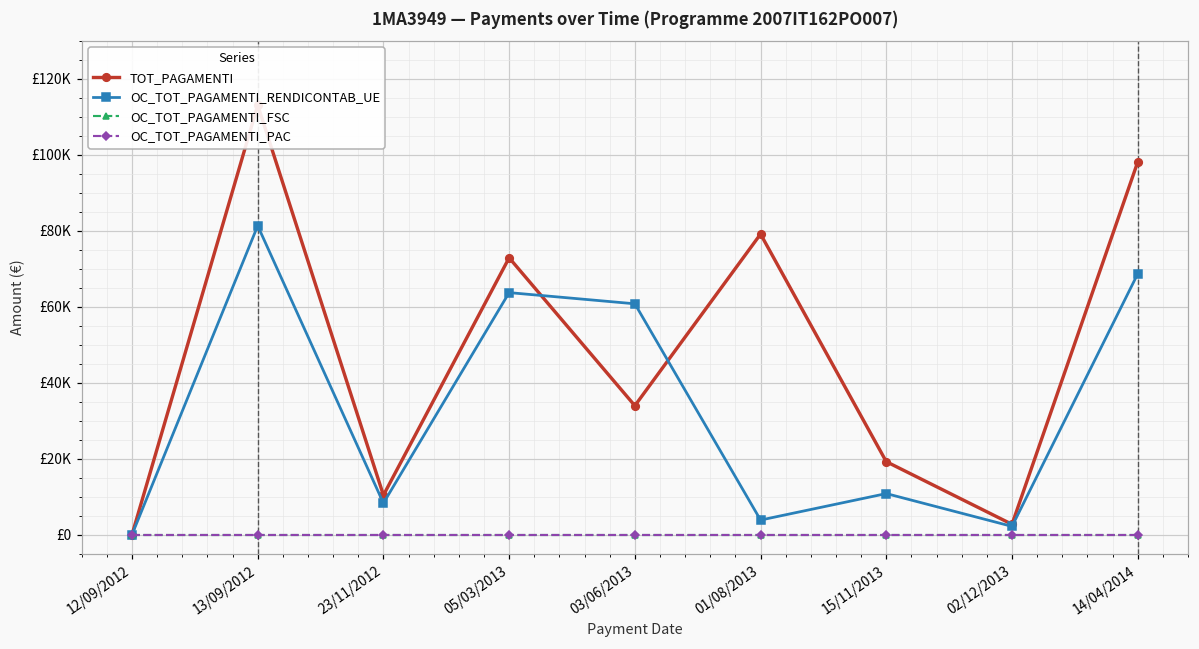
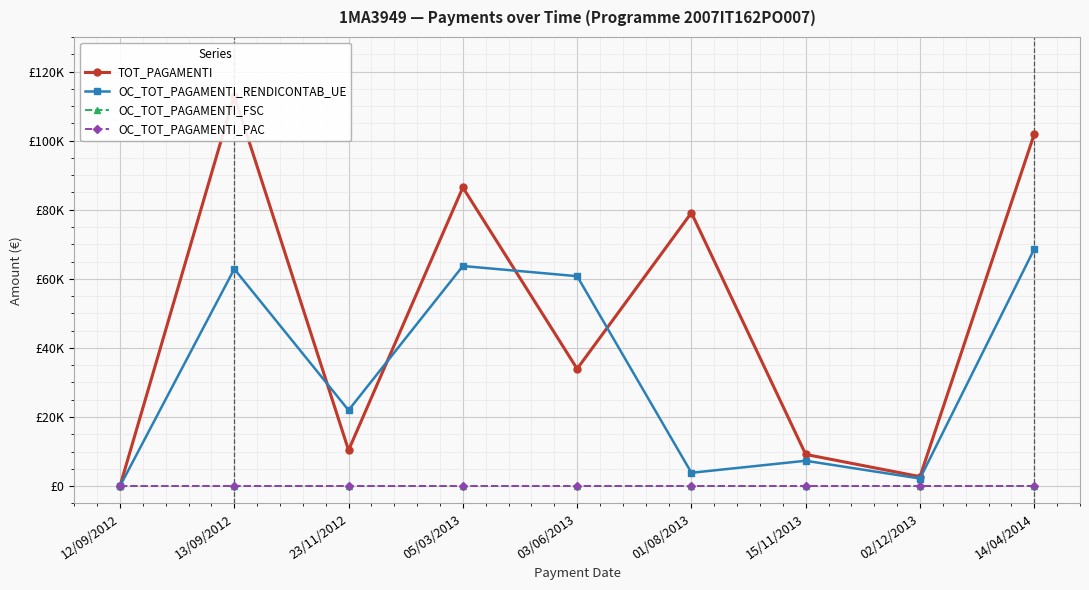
OC_TOT_PAGAMENTI_RENDICONTAB_UE, 13/09/2012: £81000 -> £63000
OC_TOT_PAGAMENTI_RENDICONTAB_UE, 23/11/2012: £8000 -> £22000
TOT_PAGAMENTI, 05/03/2013: £73000 -> £86000
TOT_PAGAMENTI, 15/11/2013: £19000 -> £9000
OC_TOT_PAGAMENTI_RENDICONTAB_UE, 15/11/2013: £11000 -> £7000
TOT_PAGAMENTI, 14/04/2014: £98000 -> £102000
